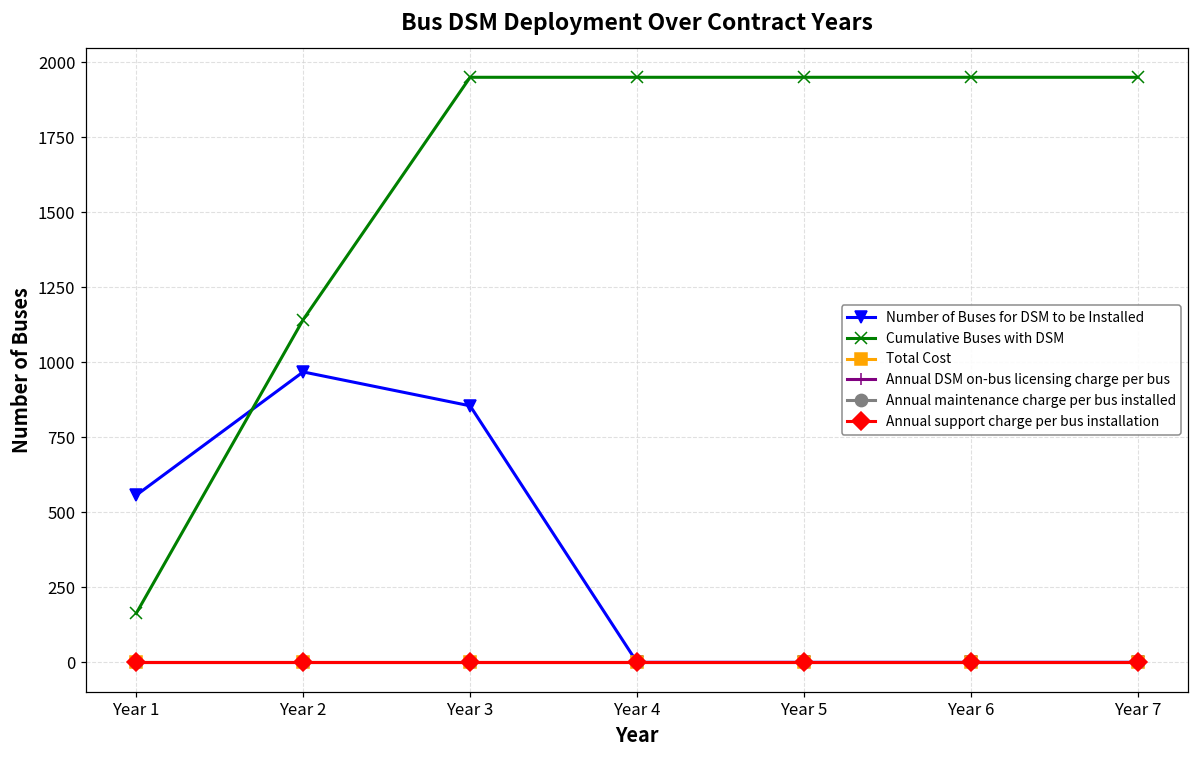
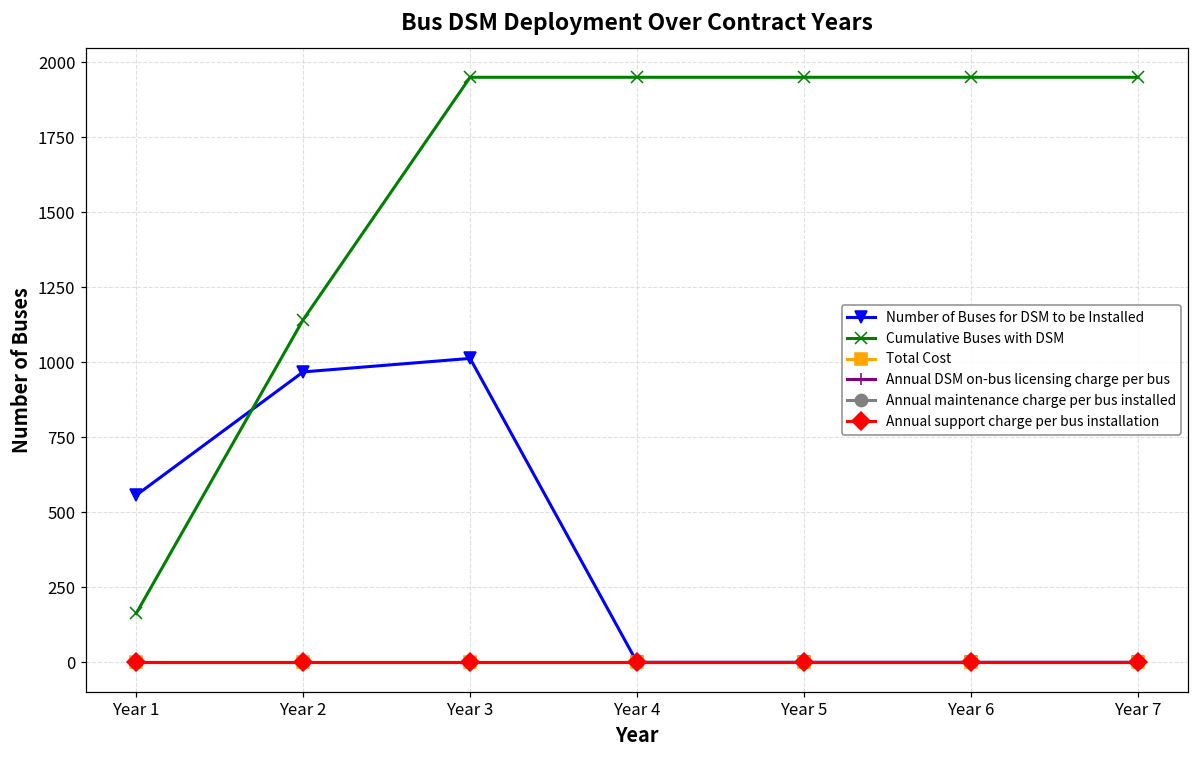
Number of Buses for DSM to be Installed, Year 3: 860 -> 1010
